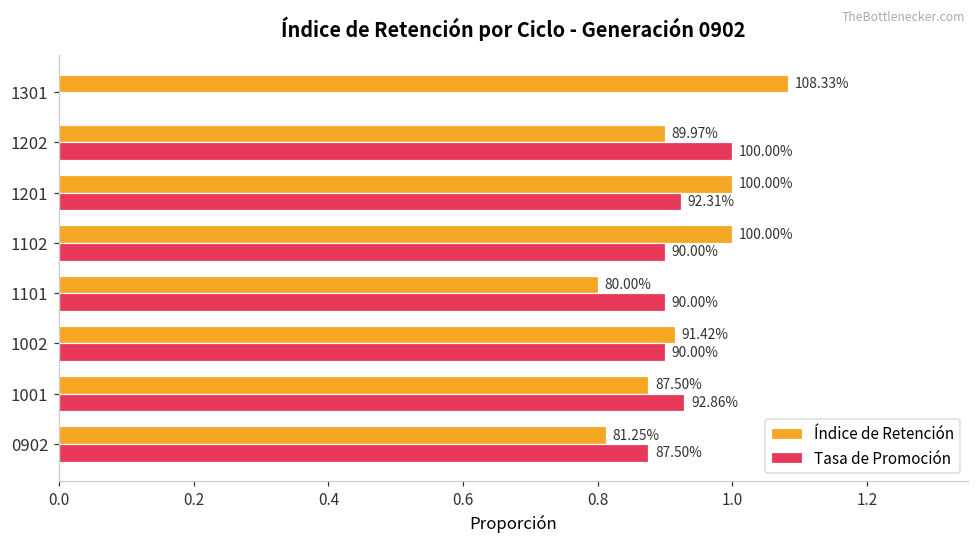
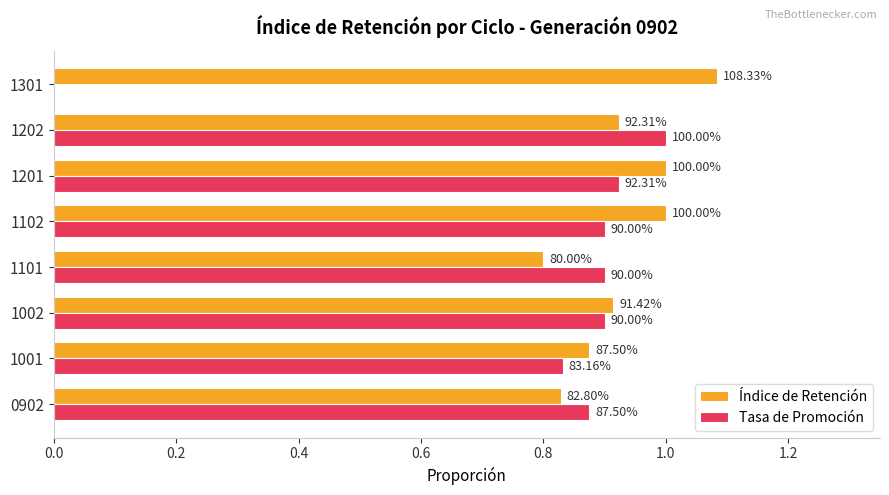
Índice de Retención, 1202: 89.97% -> 92.31%
Tasa de Promoción, 1001: 92.86% -> 83.16%
Índice de Retención, 0902: 81.25% -> 82.80%
